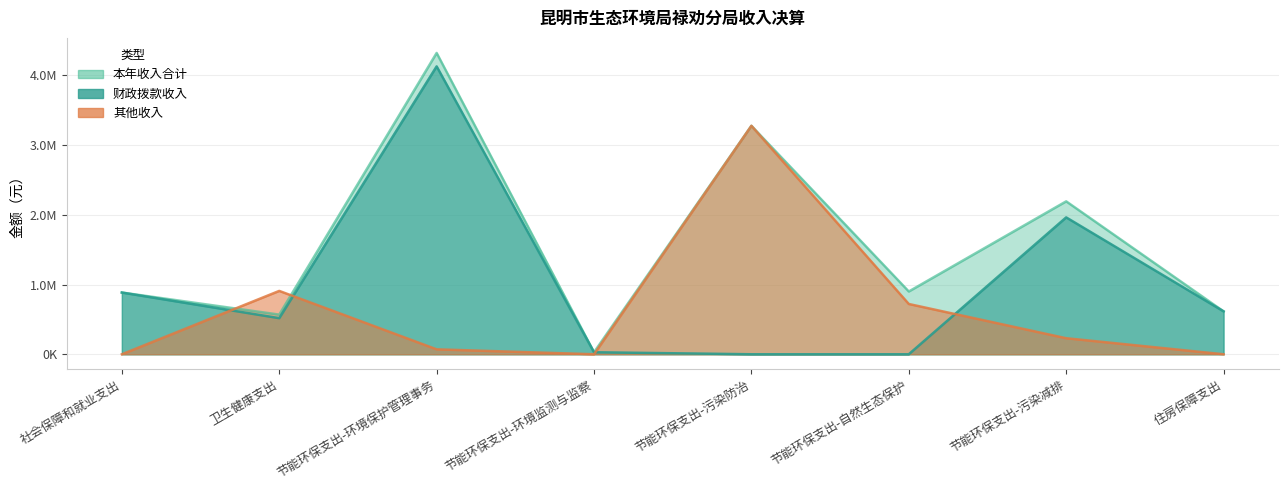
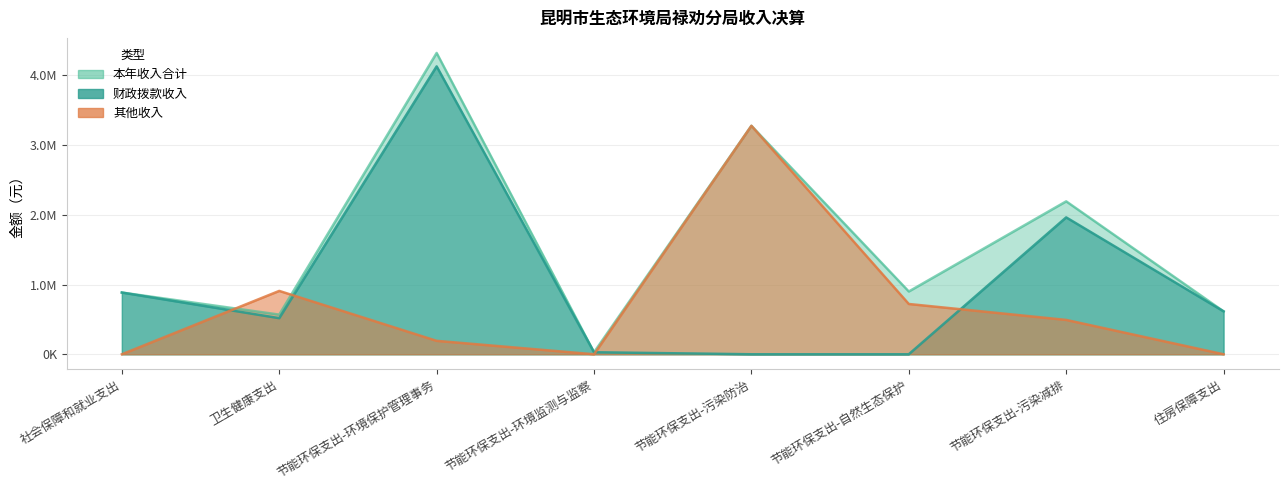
其他收入, 节能环保支出-环境保护管理事务: 100000 -> 200000
其他收入, 节能环保支出-污染减排: 200000 -> 500000
